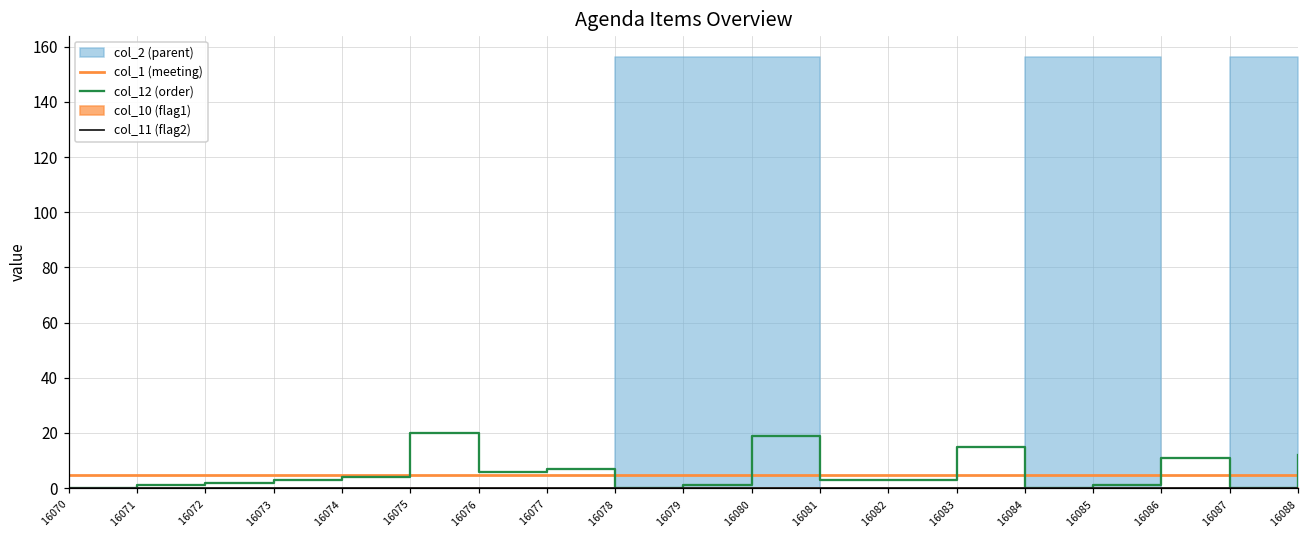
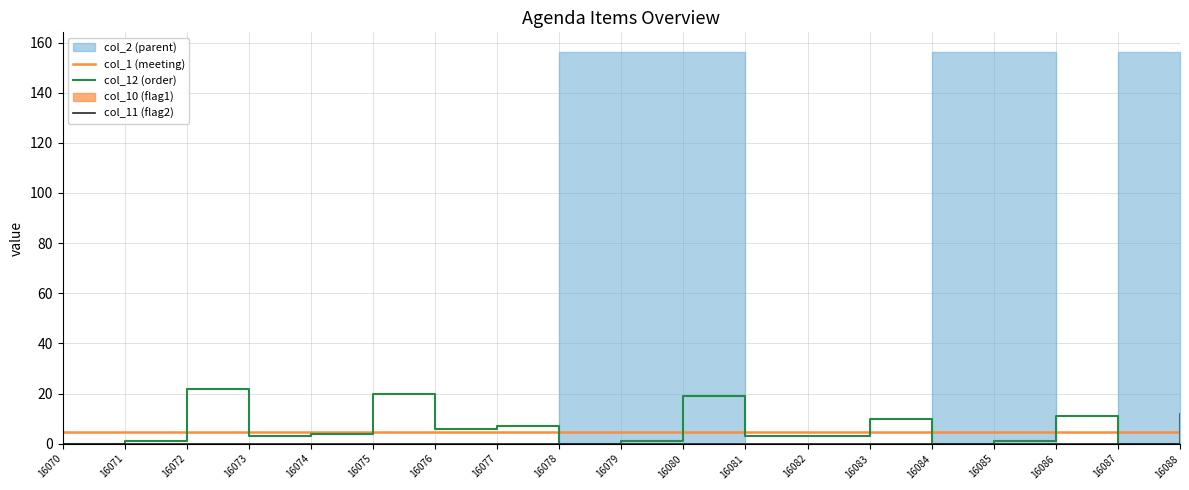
col_12 (order), 16072: 2 -> 22
col_12 (order), 16083: 15 -> 10
